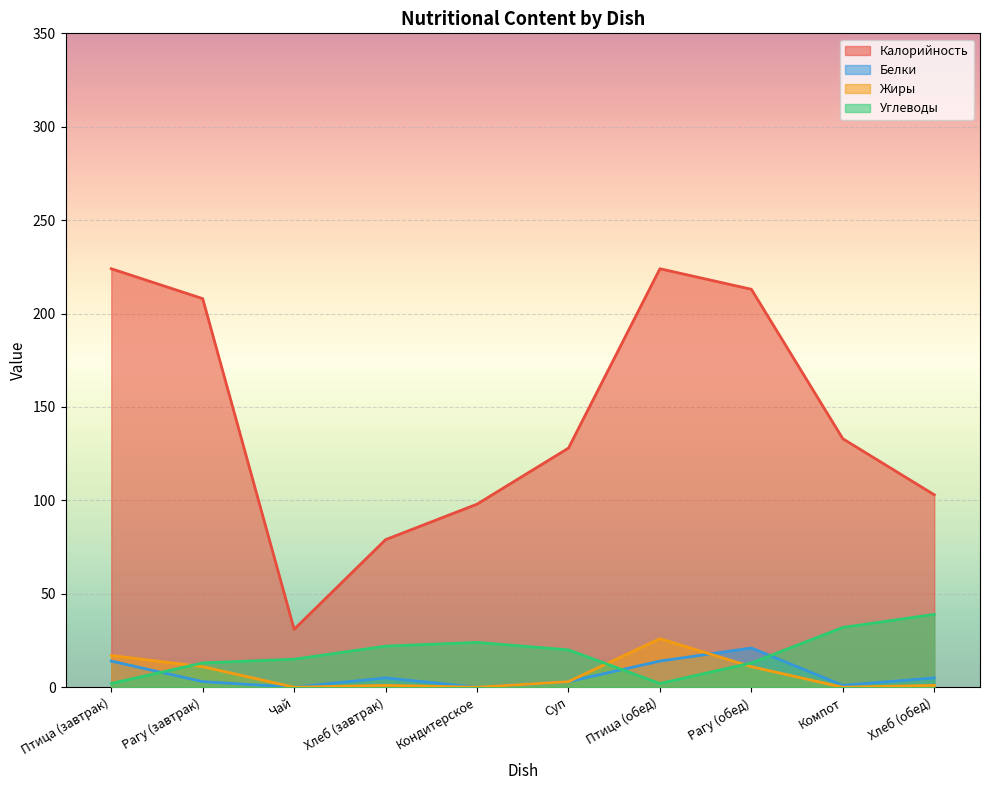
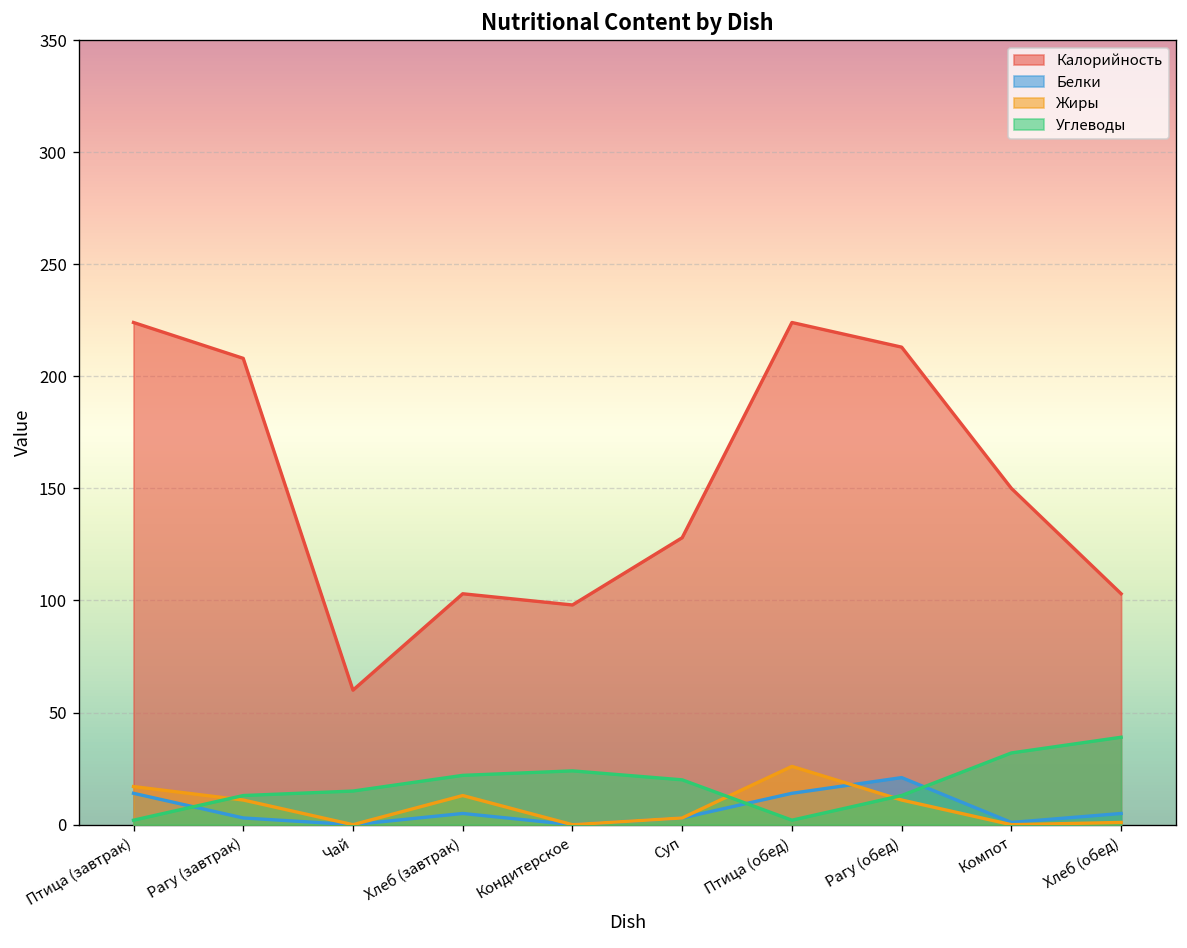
Калорийность, Чай: 31 -> 60
Калорийность, Хлеб (завтрак): 79 -> 103
Жиры, Хлеб (завтрак): 1 -> 13
Калорийность, Компот: 133 -> 150
